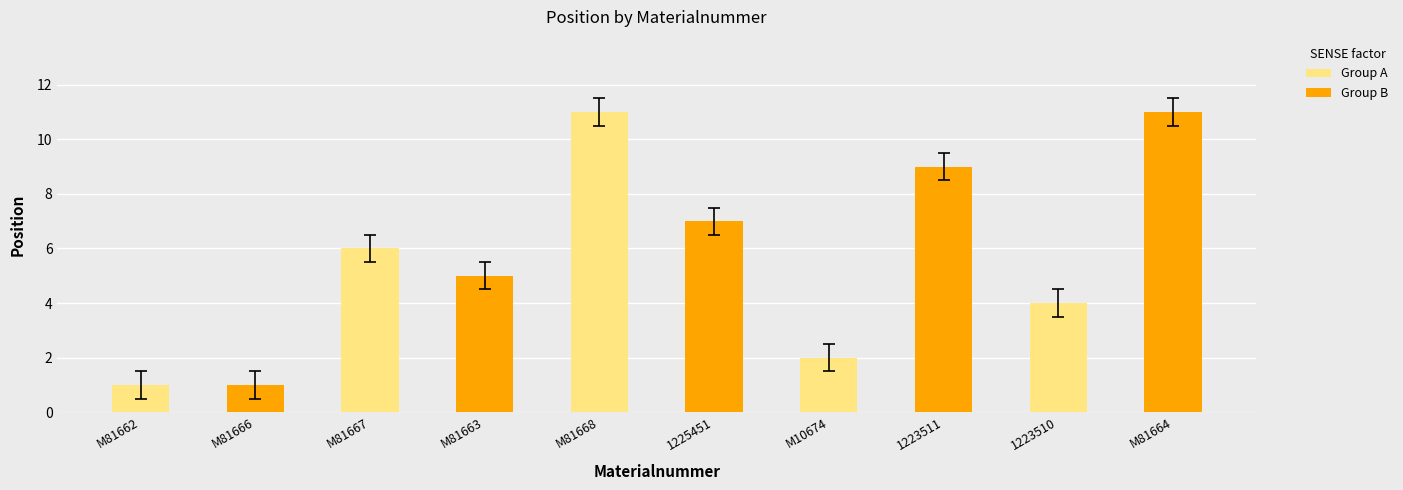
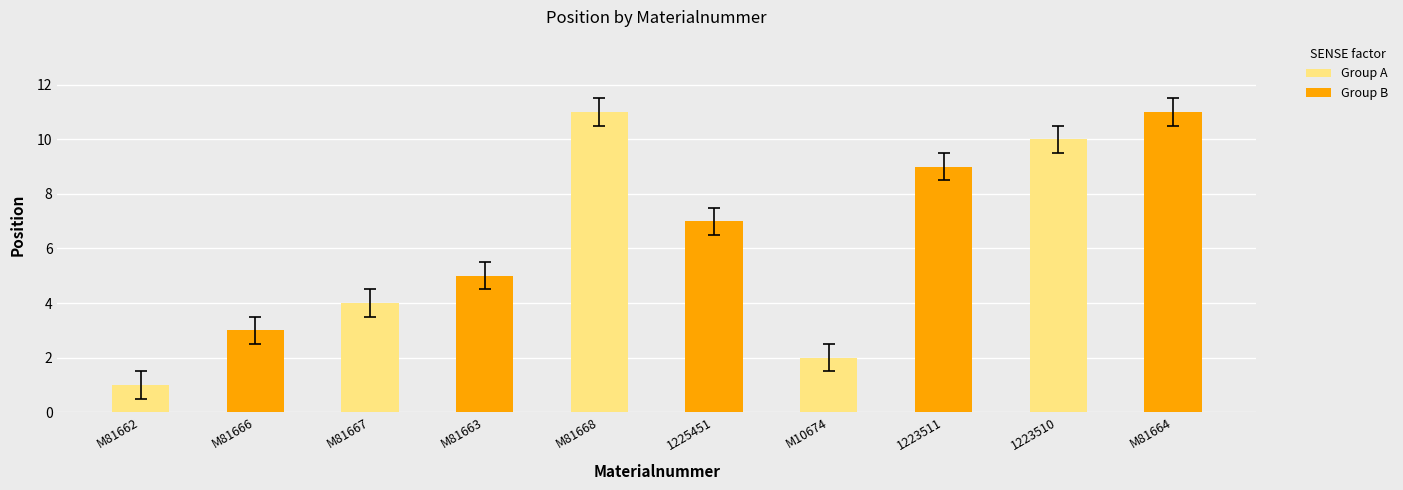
Group B, M81666: 1 -> 3
Group A, M81667: 6 -> 4
Group A, 1223510: 4 -> 10
